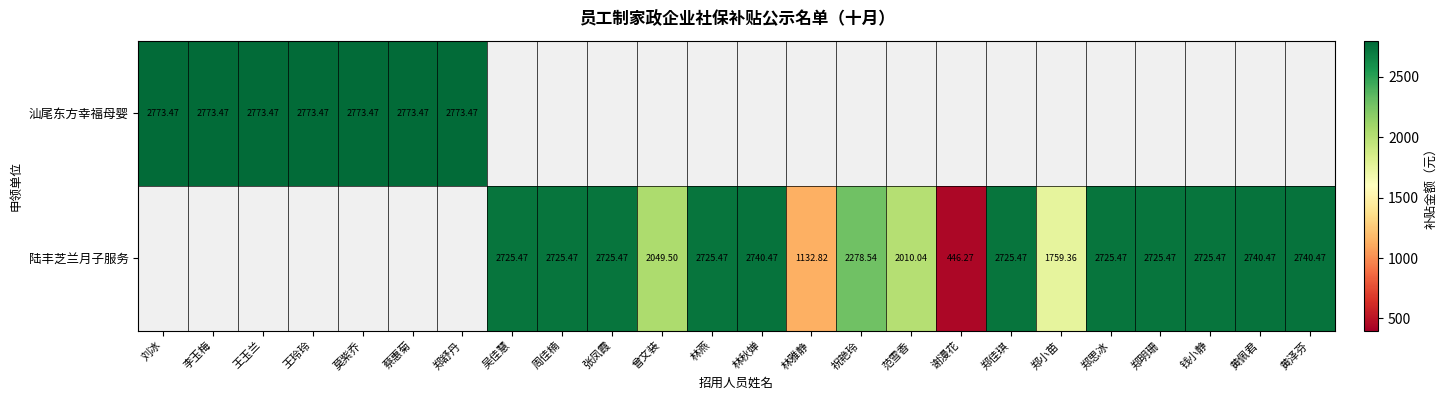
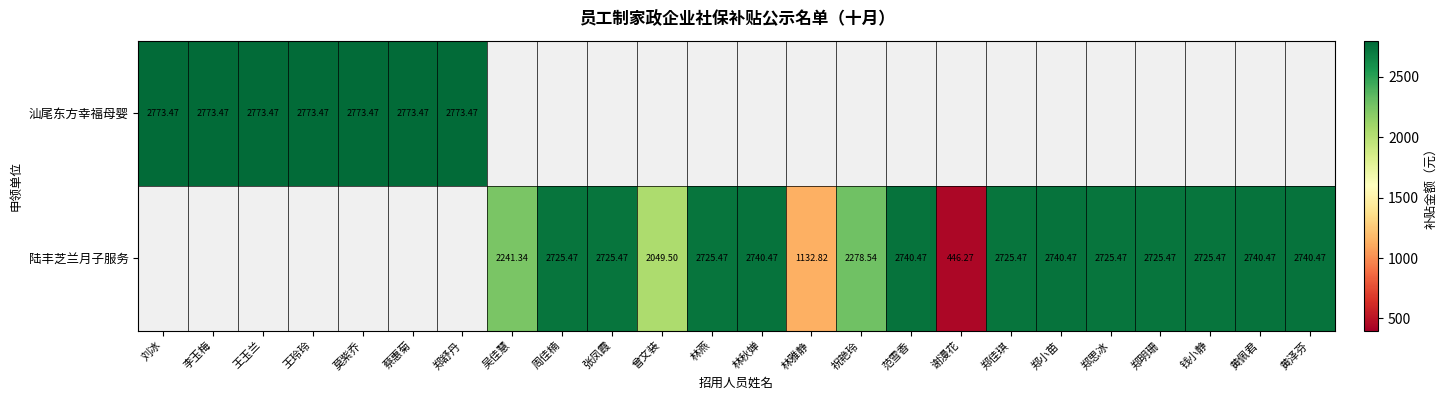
陆丰芝兰月子服务, 吴佳慧: 2725.47 -> 2241.34
陆丰芝兰月子服务, 范雪香: 2010.04 -> 2740.47
陆丰芝兰月子服务, 郑小苗: 1759.36 -> 2740.47
